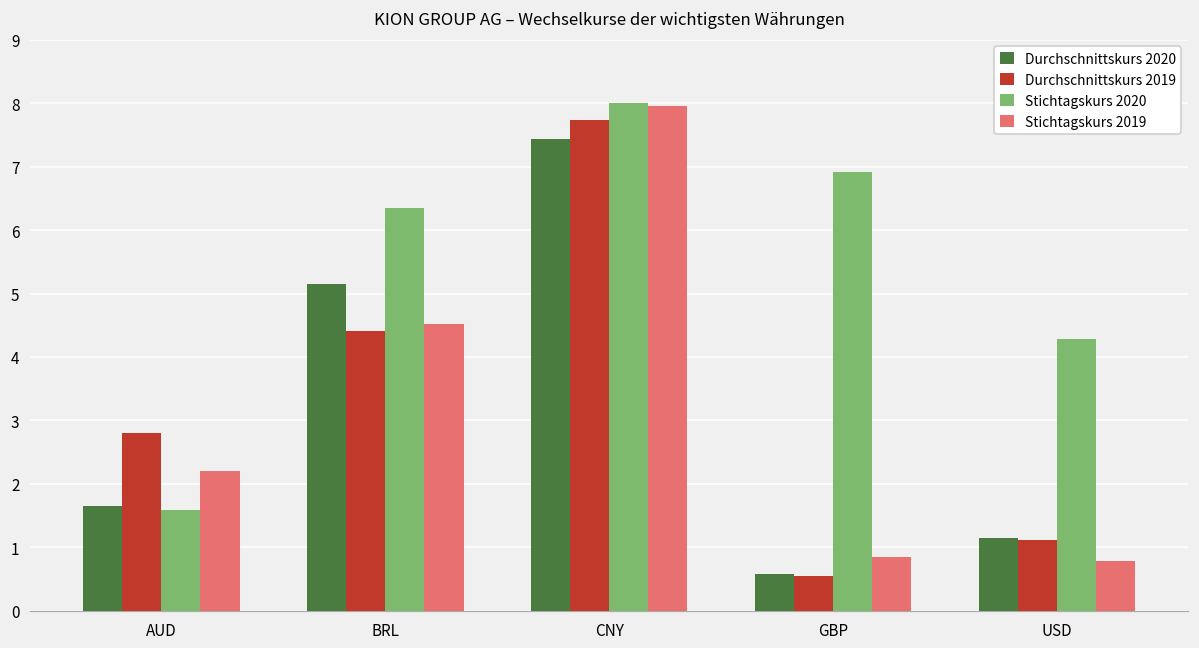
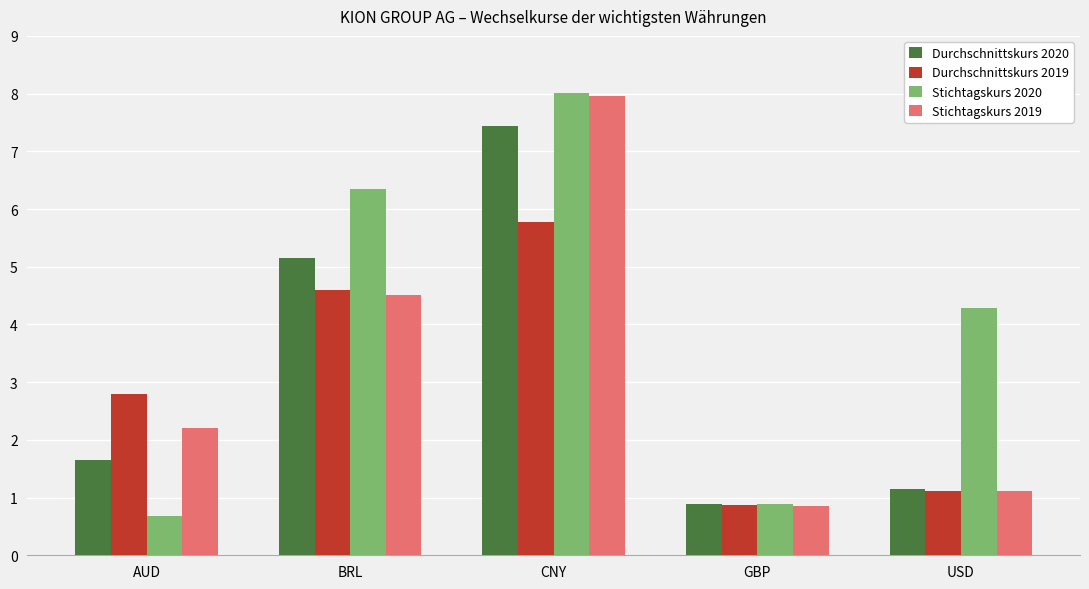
Stichtagskurs 2020, AUD: 1.6 -> 0.7
Durchschnittskurs 2019, BRL: 4.4 -> 4.6
Durchschnittskurs 2019, CNY: 7.7 -> 5.8
Durchschnittskurs 2020, GBP: 0.6 -> 0.9
Durchschnittskurs 2019, GBP: 0.6 -> 0.9
Stichtagskurs 2020, GBP: 6.9 -> 0.9
Stichtagskurs 2019, USD: 0.8 -> 1.1
